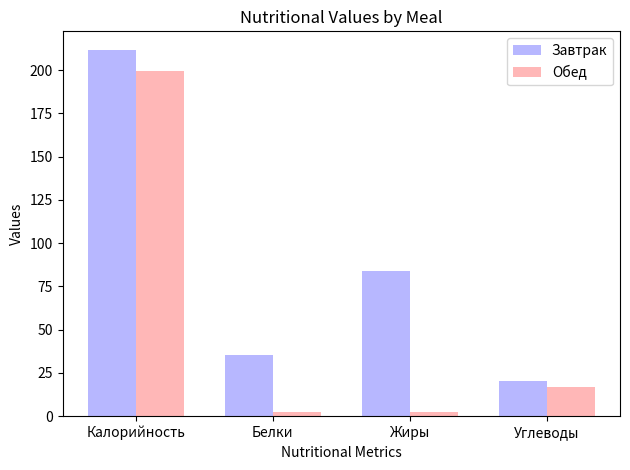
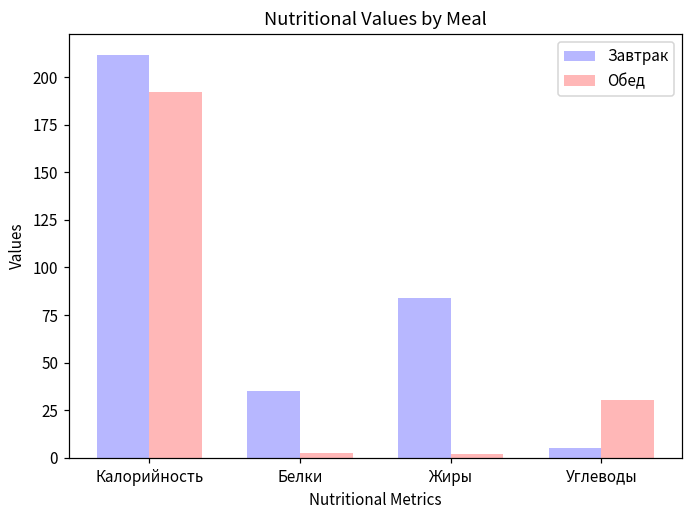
Обед, Калорийность: 199 -> 192
Завтрак, Углеводы: 21 -> 5
Обед, Углеводы: 17 -> 30
